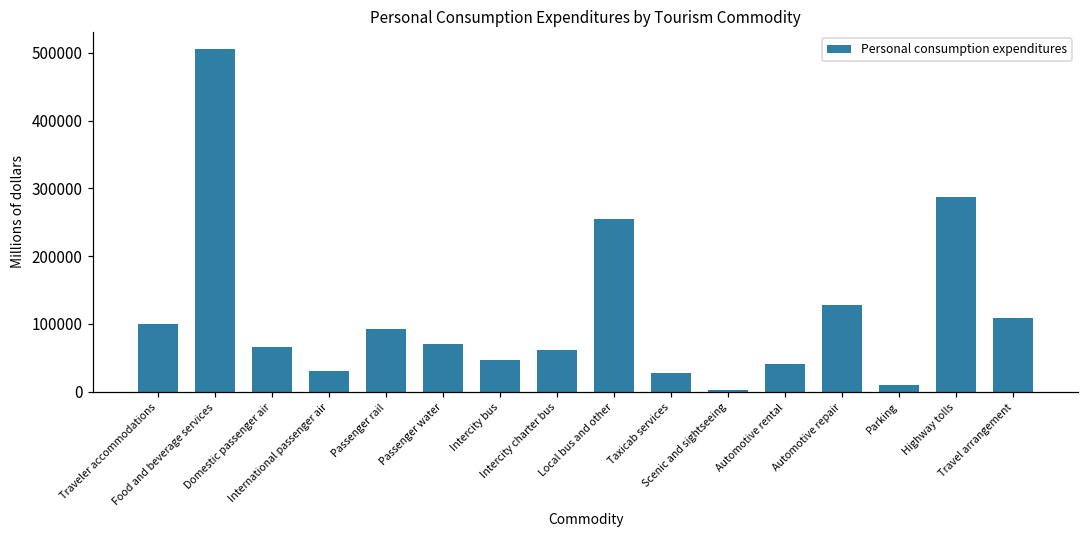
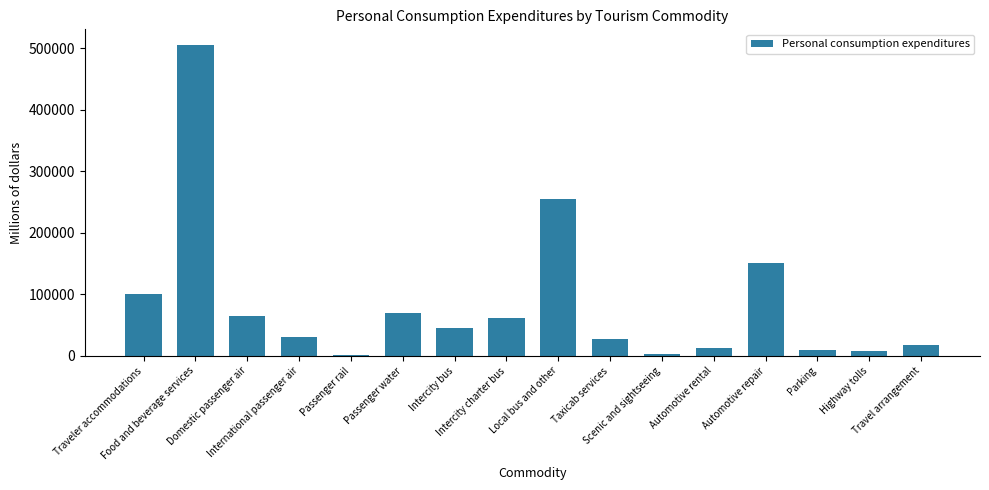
Passenger rail: 90000 -> 0
Automotive rental: 40000 -> 10000
Automotive repair: 130000 -> 150000
Highway tolls: 290000 -> 10000
Travel arrangement: 110000 -> 20000
